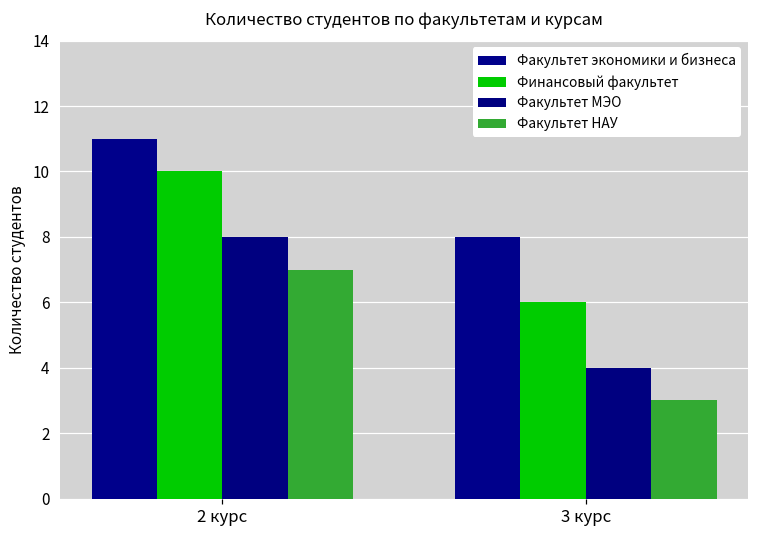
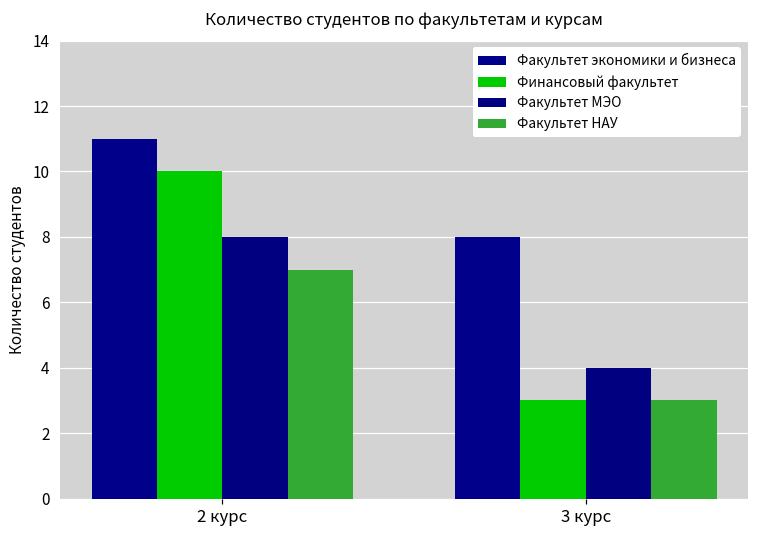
Финансовый факультет, 3 курс: 6 -> 3
